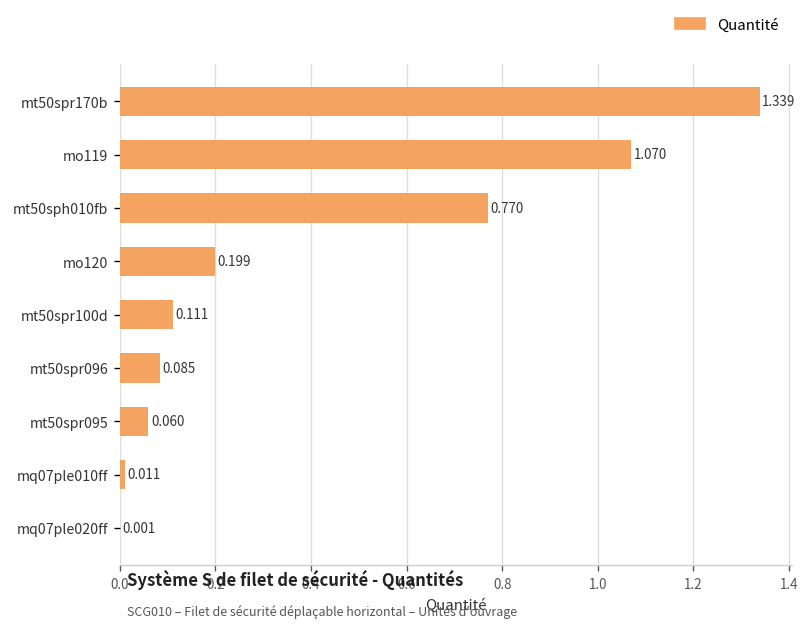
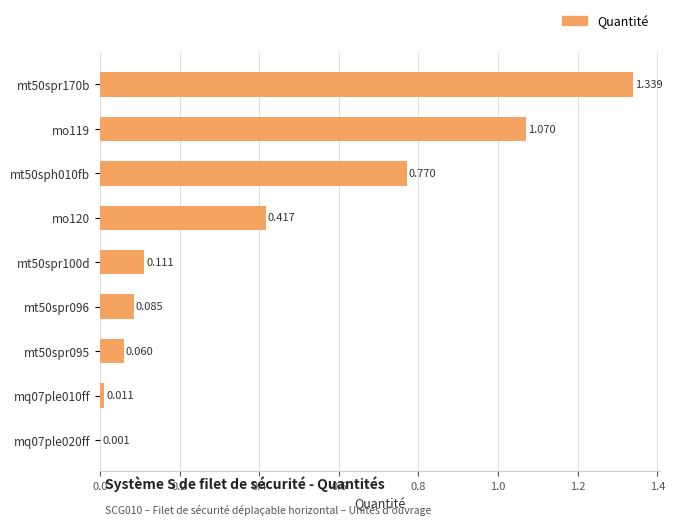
mo120: 0.199 -> 0.417
